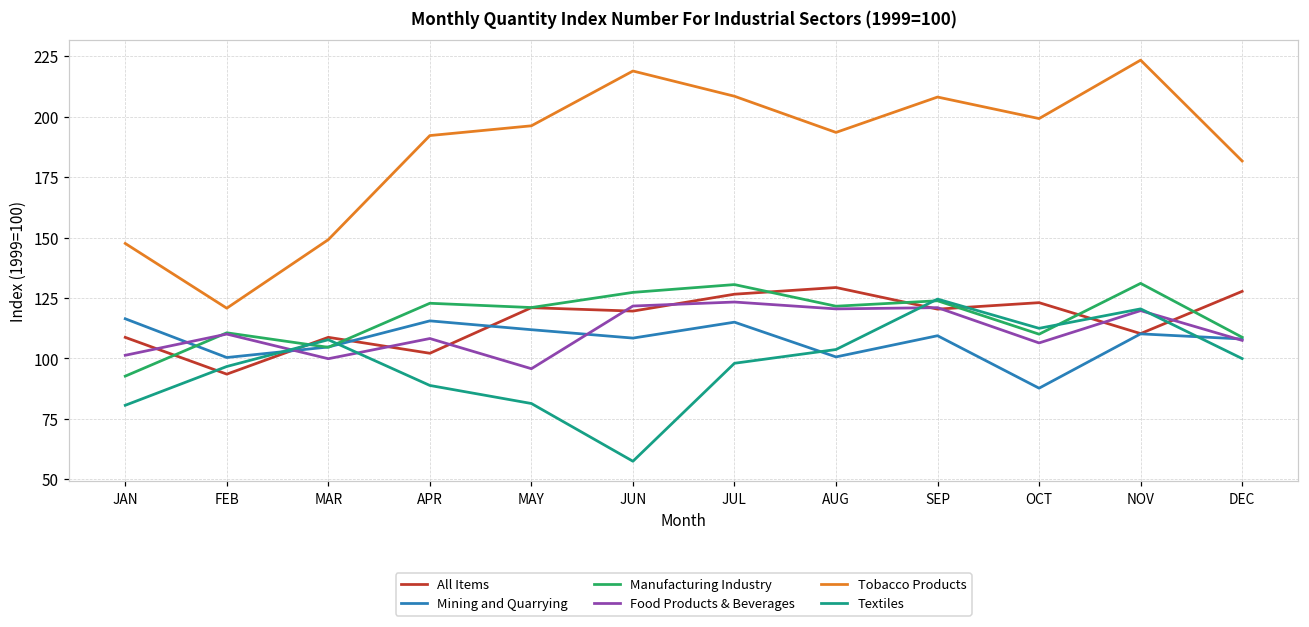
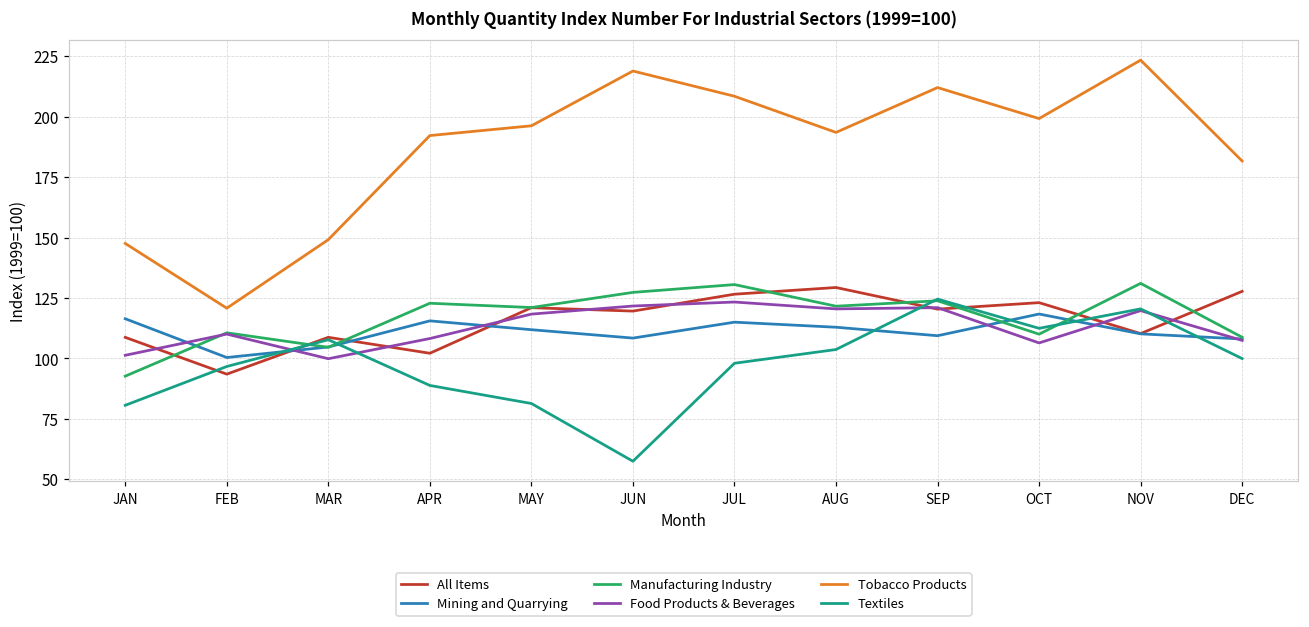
Food Products & Beverages, MAY: 96 -> 118
Mining and Quarrying, AUG: 101 -> 113
Tobacco Products, SEP: 208 -> 212
Mining and Quarrying, OCT: 88 -> 118
